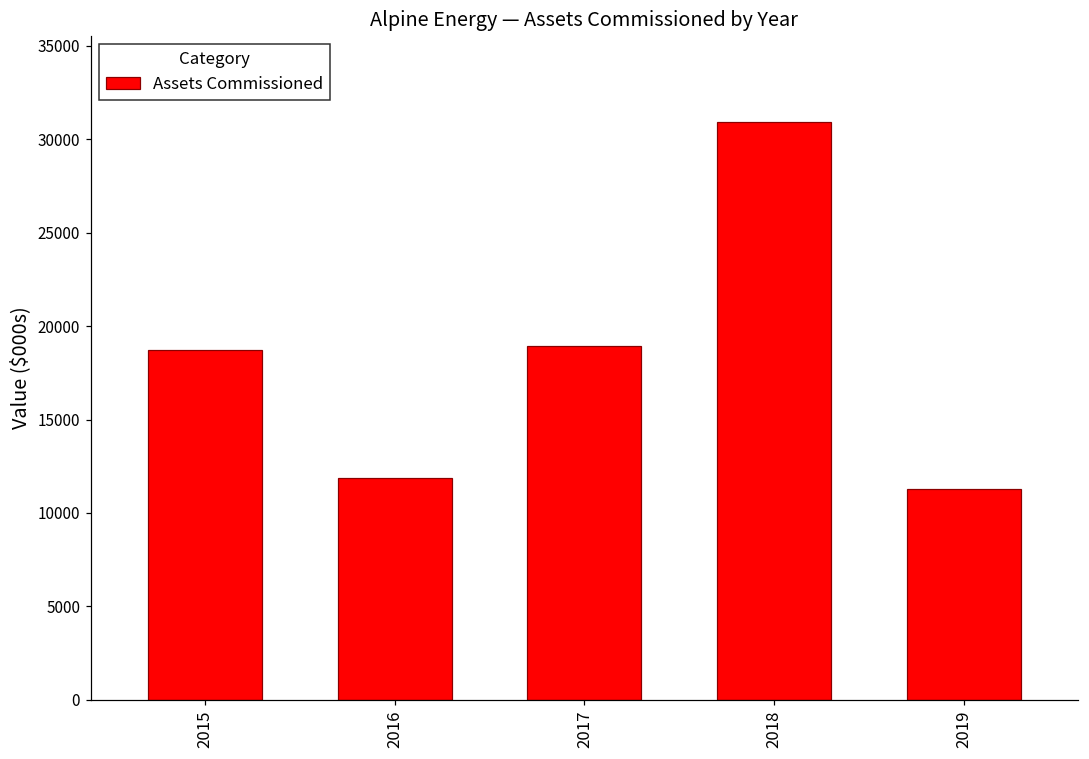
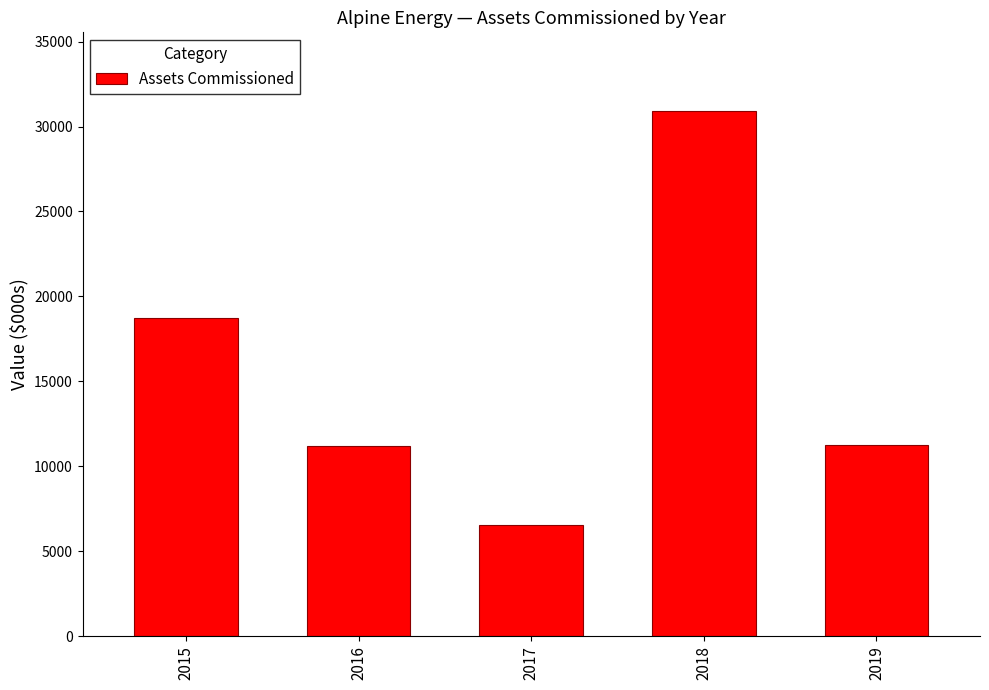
2016: 11900 -> 11200
2017: 19000 -> 6600
